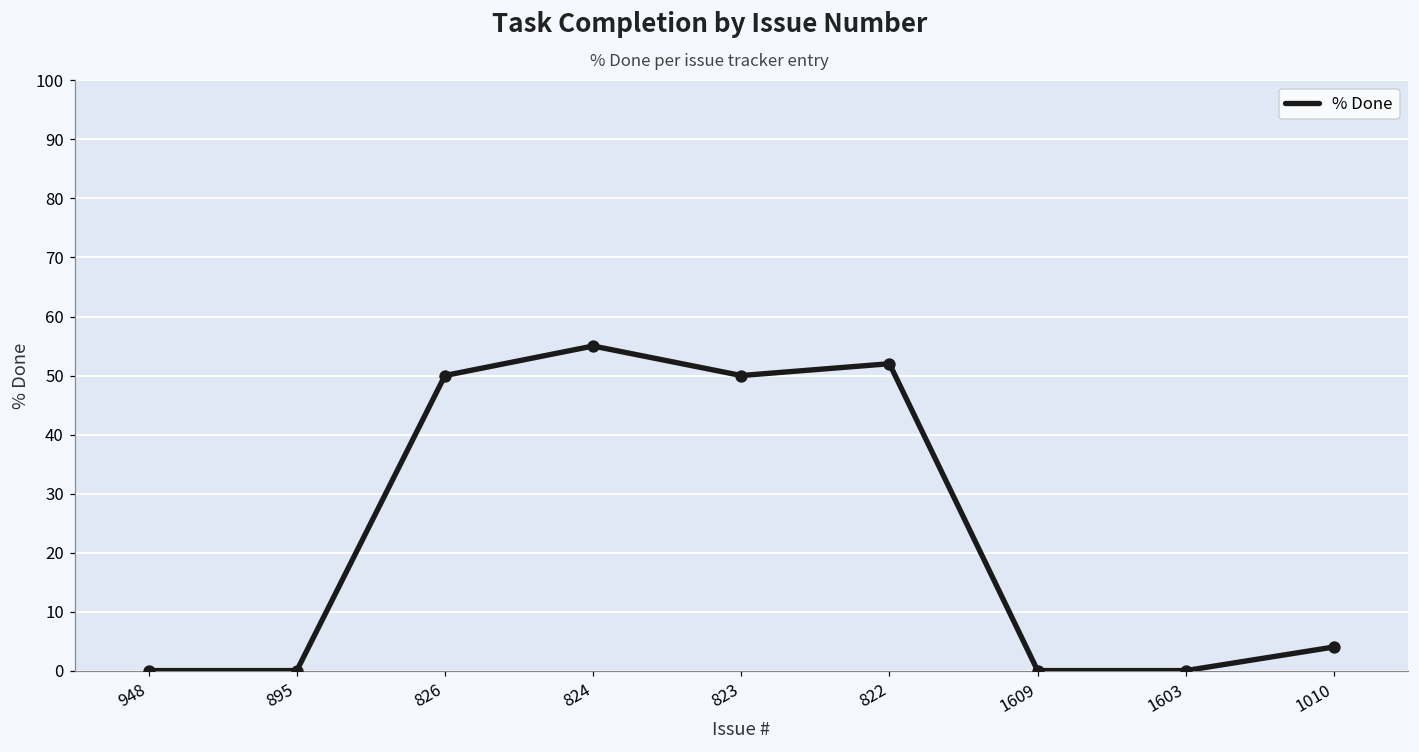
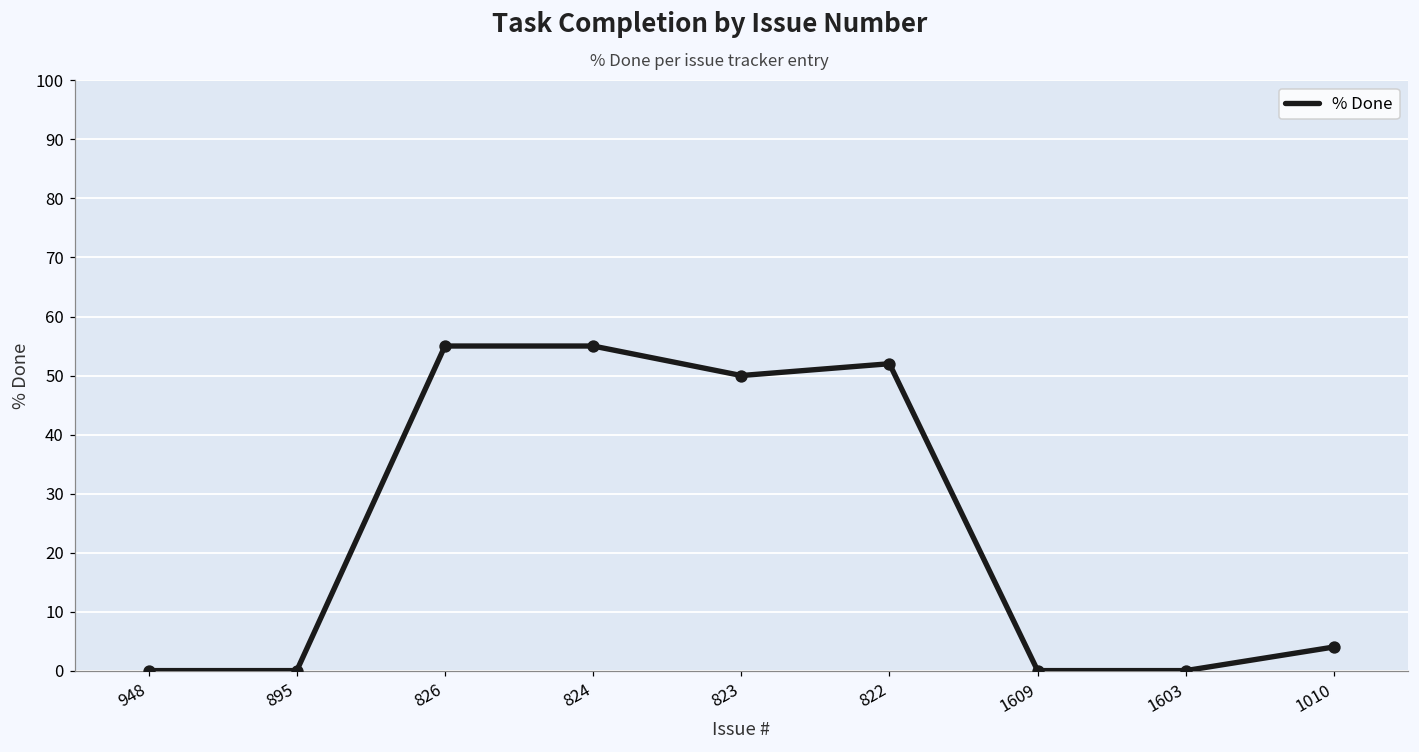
826: 50 -> 55
